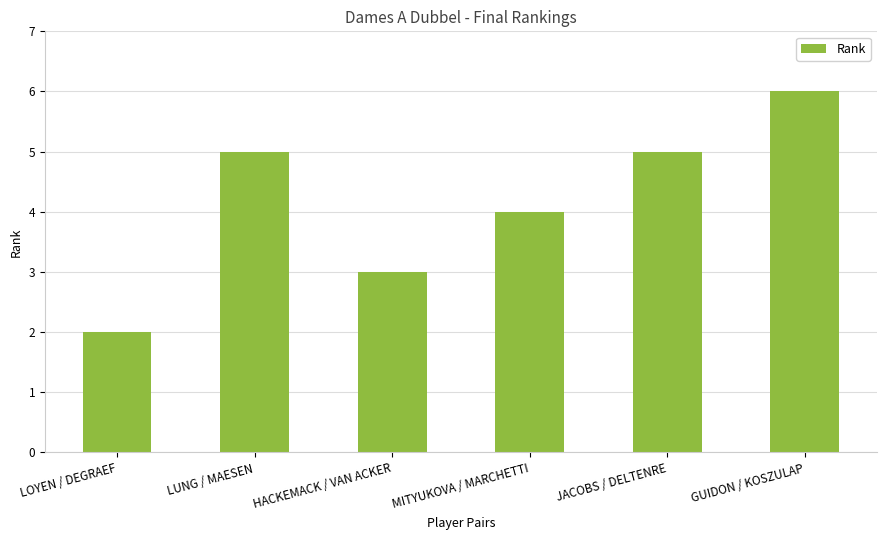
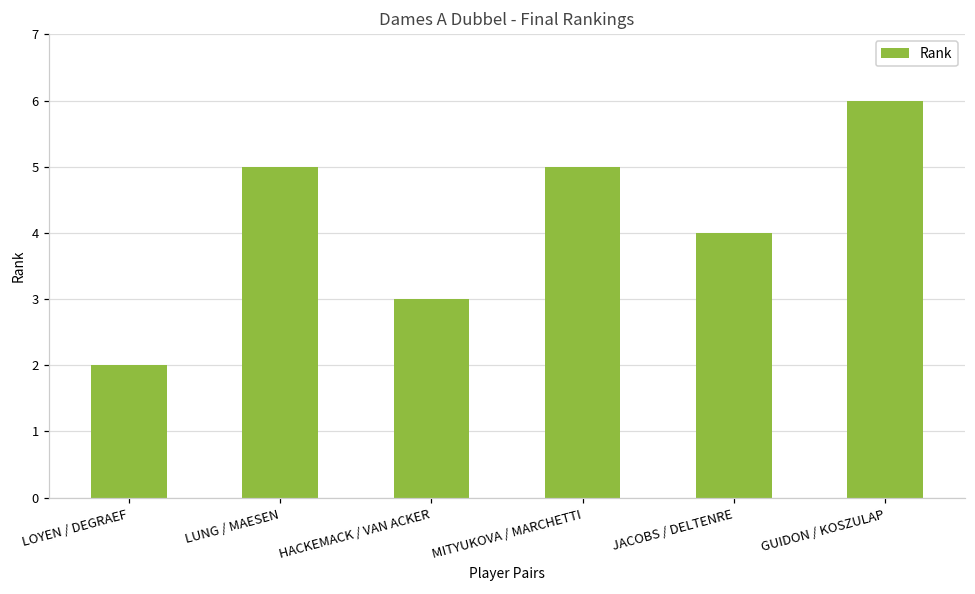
MITYUKOVA / MARCHETTI: 4 -> 5
JACOBS / DELTENRE: 5 -> 4
